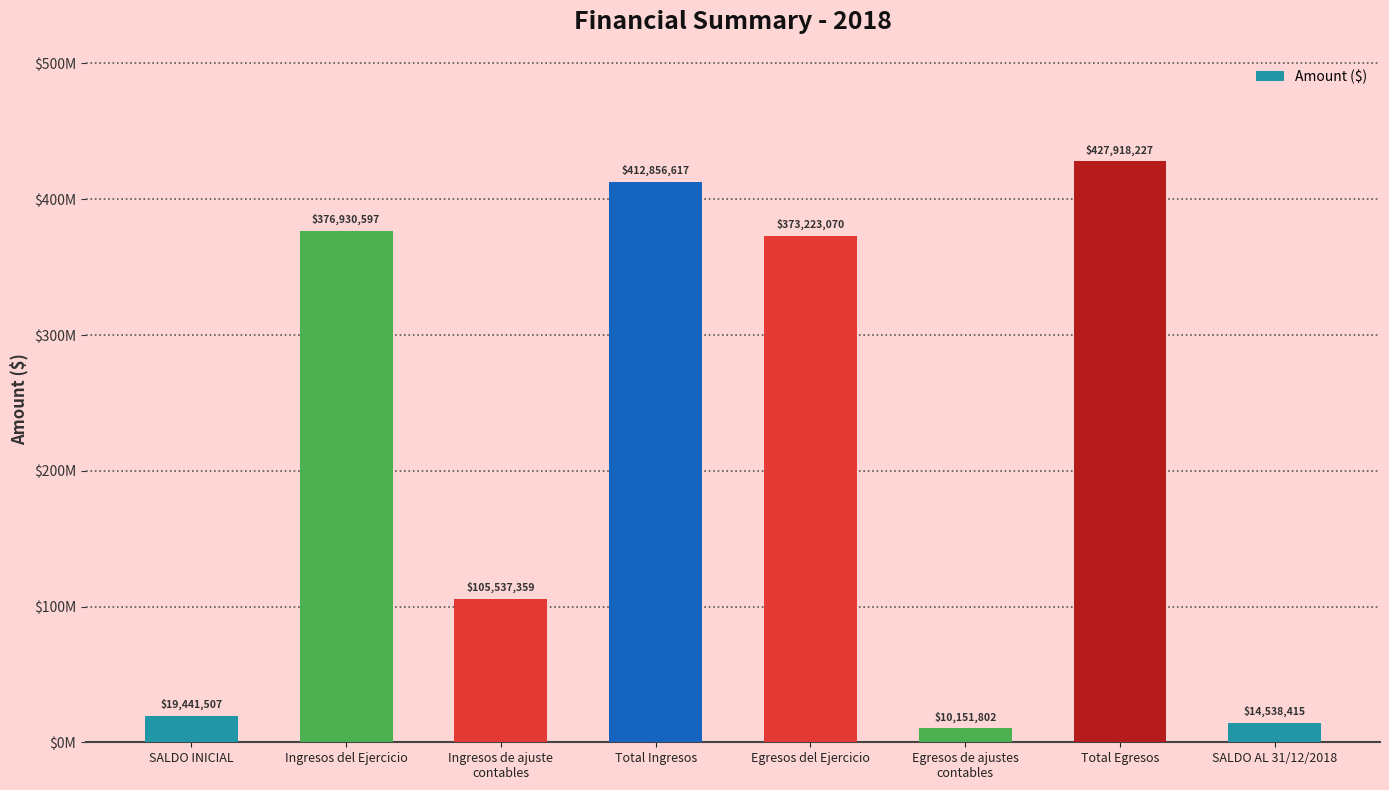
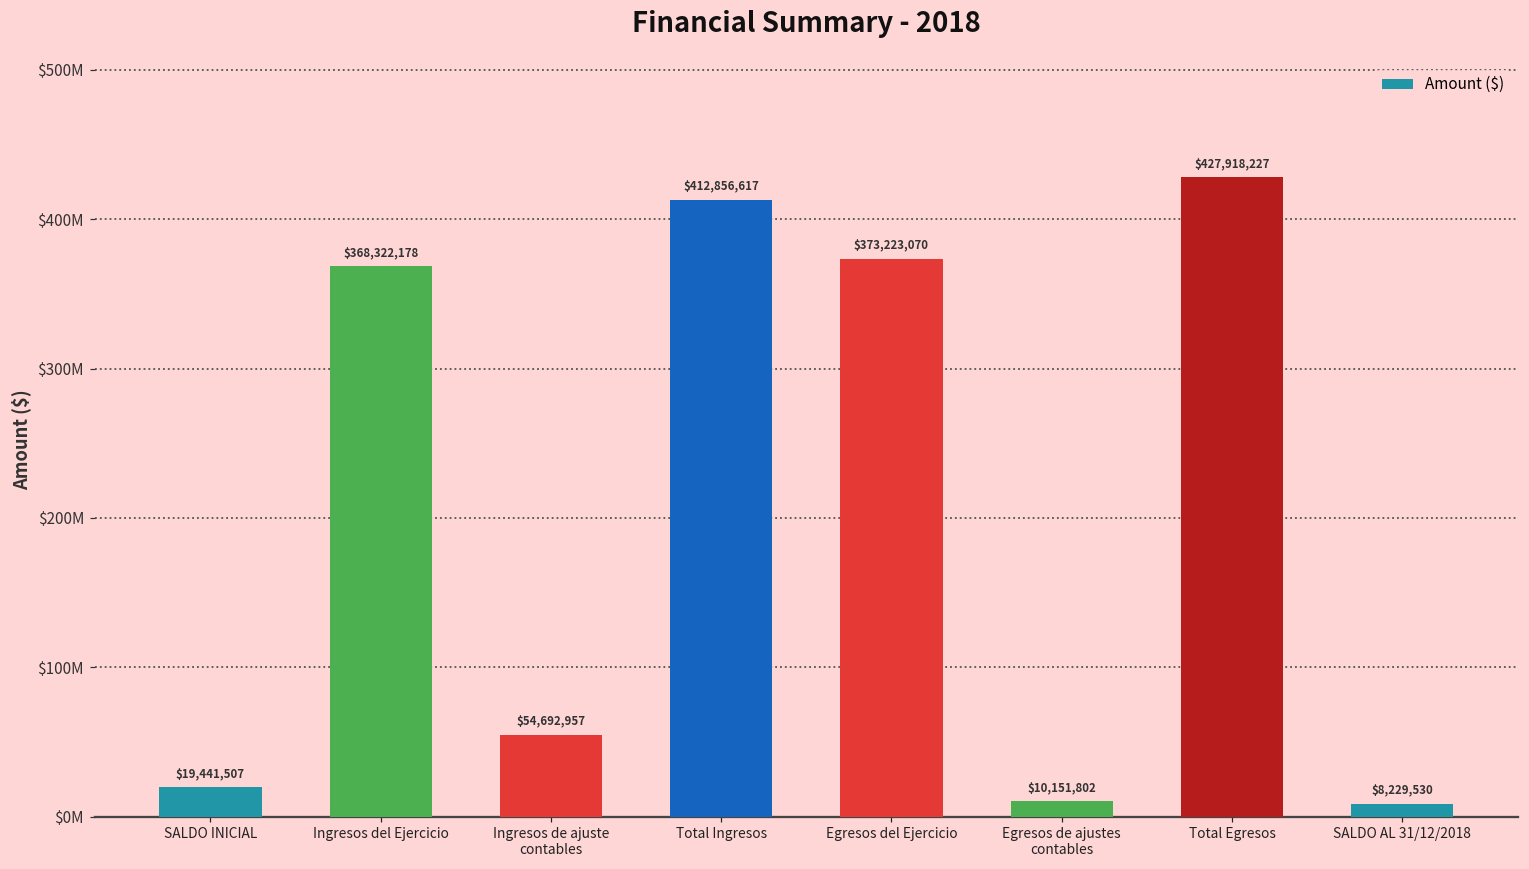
Ingresos del Ejercicio: $376,930,597 -> $368,322,178
Ingresos de ajuste contables: $105,537,359 -> $54,692,957
SALDO AL 31/12/2018: $14,538,415 -> $8,229,530
